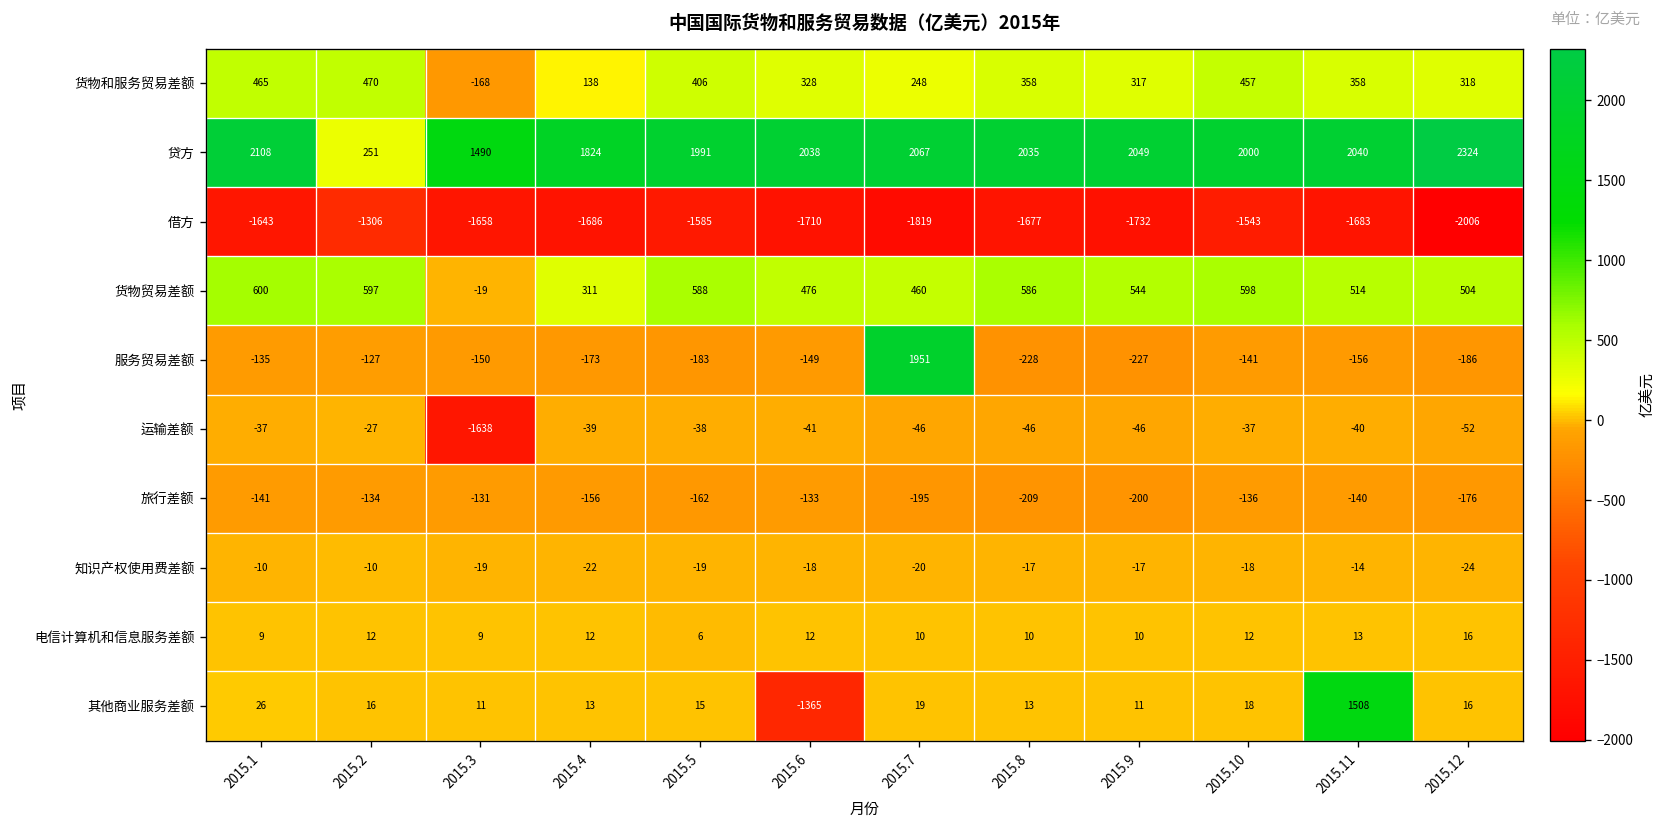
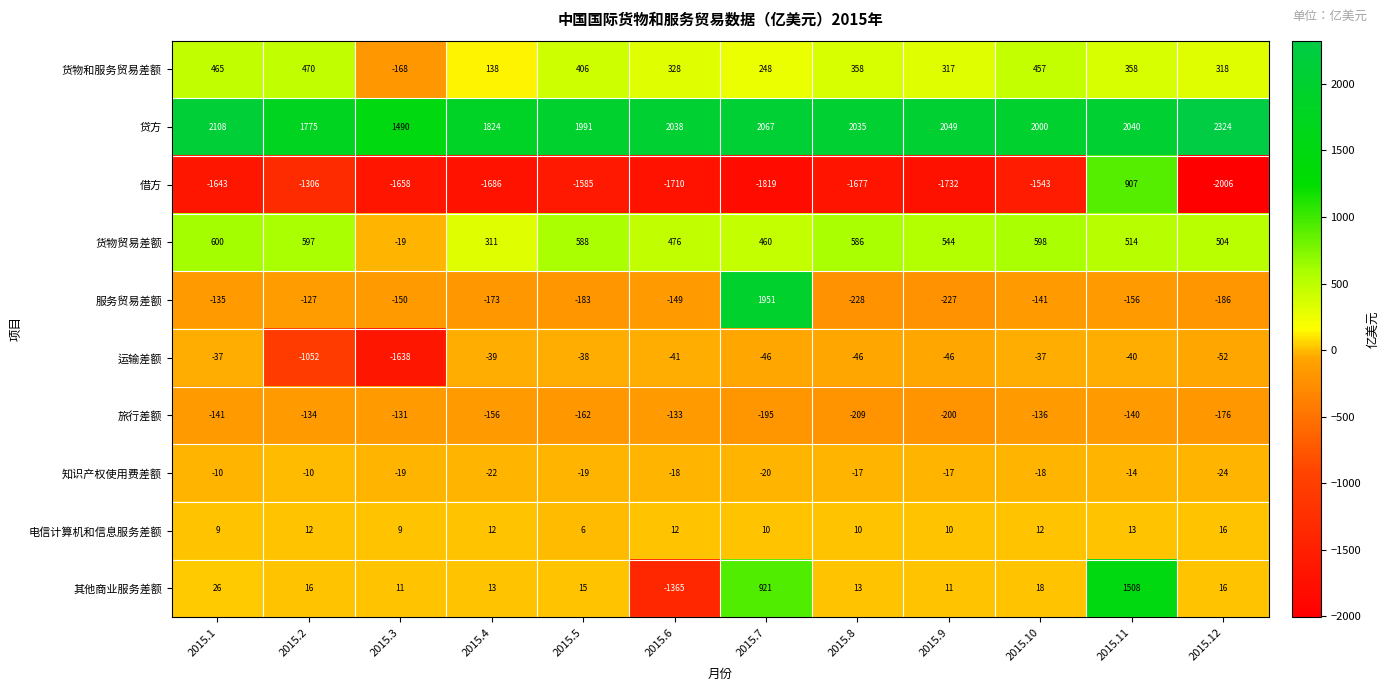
贷方, 2015.2: 251 -> 1775
借方, 2015.11: -1683 -> 907
运输差额, 2015.2: -27 -> -1052
其他商业服务差额, 2015.7: 19 -> 921
